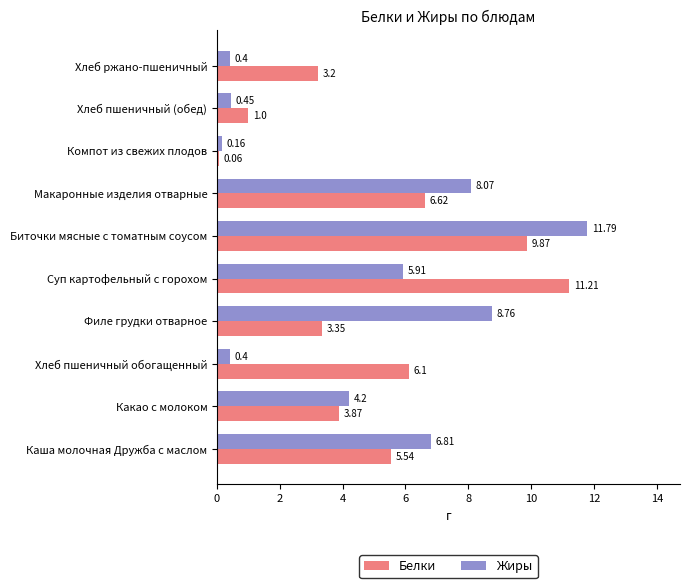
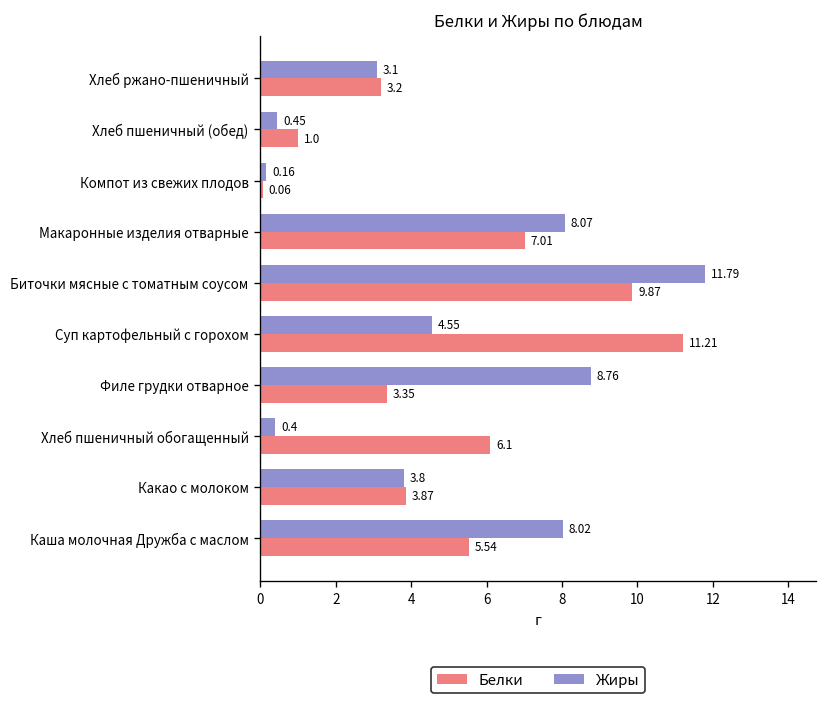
Жиры, Хлеб ржано-пшеничный: 0.4 -> 3.1
Белки, Макаронные изделия отварные: 6.62 -> 7.01
Жиры, Суп картофельный с горохом: 5.91 -> 4.55
Жиры, Какао с молоком: 4.2 -> 3.8
Жиры, Каша молочная Дружба с маслом: 6.81 -> 8.02
